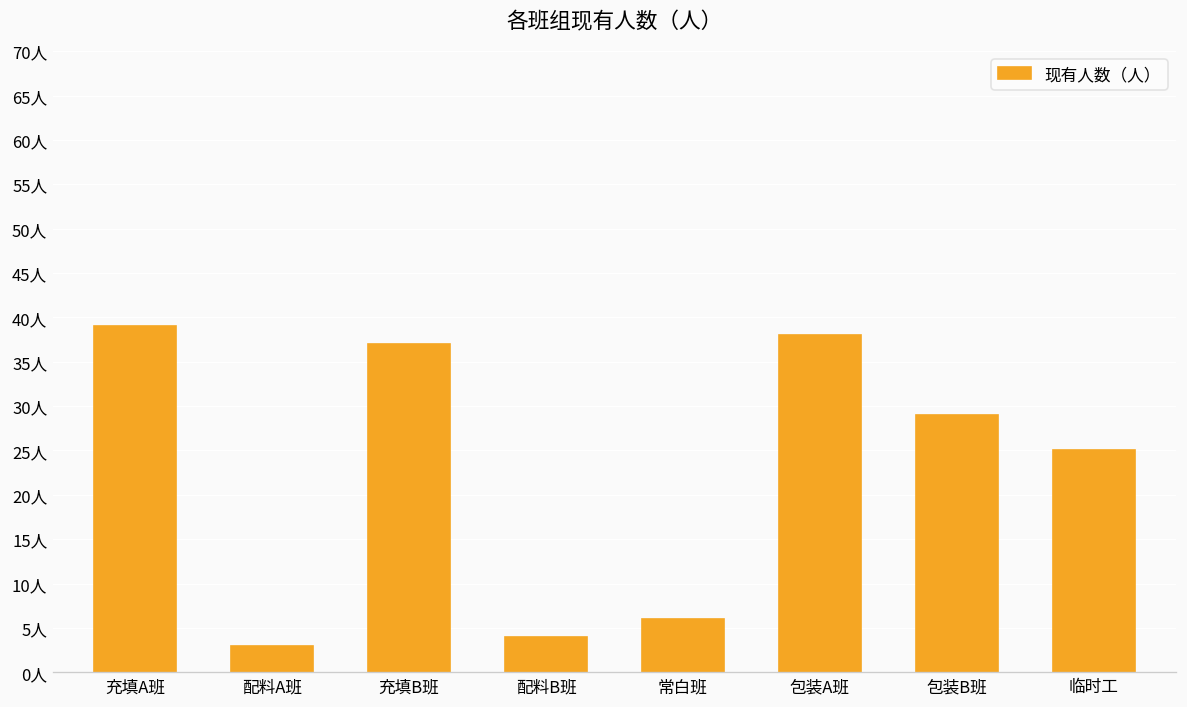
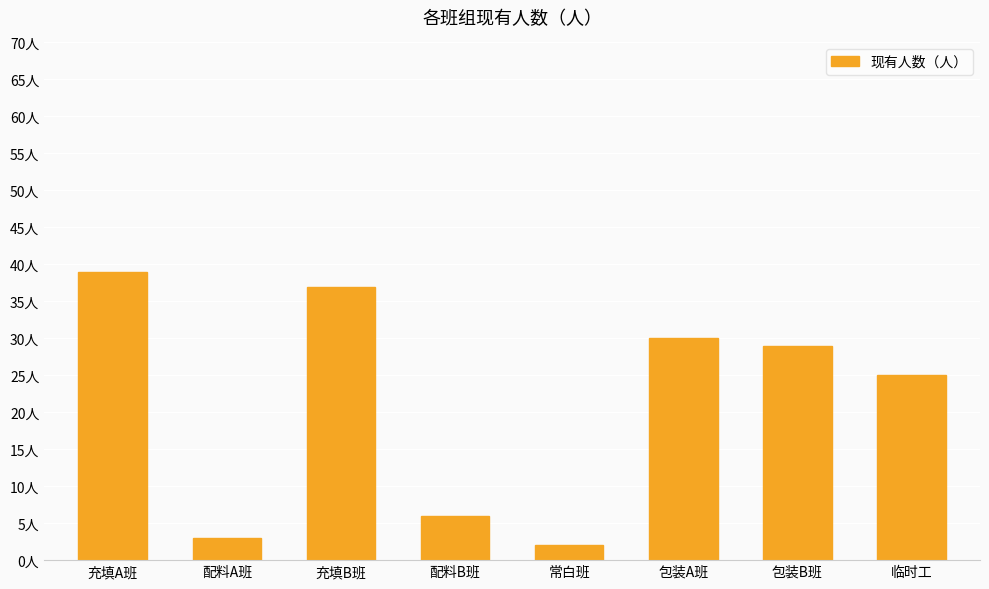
配料B班: 4人 -> 6人
常白班: 6人 -> 2人
包装A班: 38人 -> 30人
